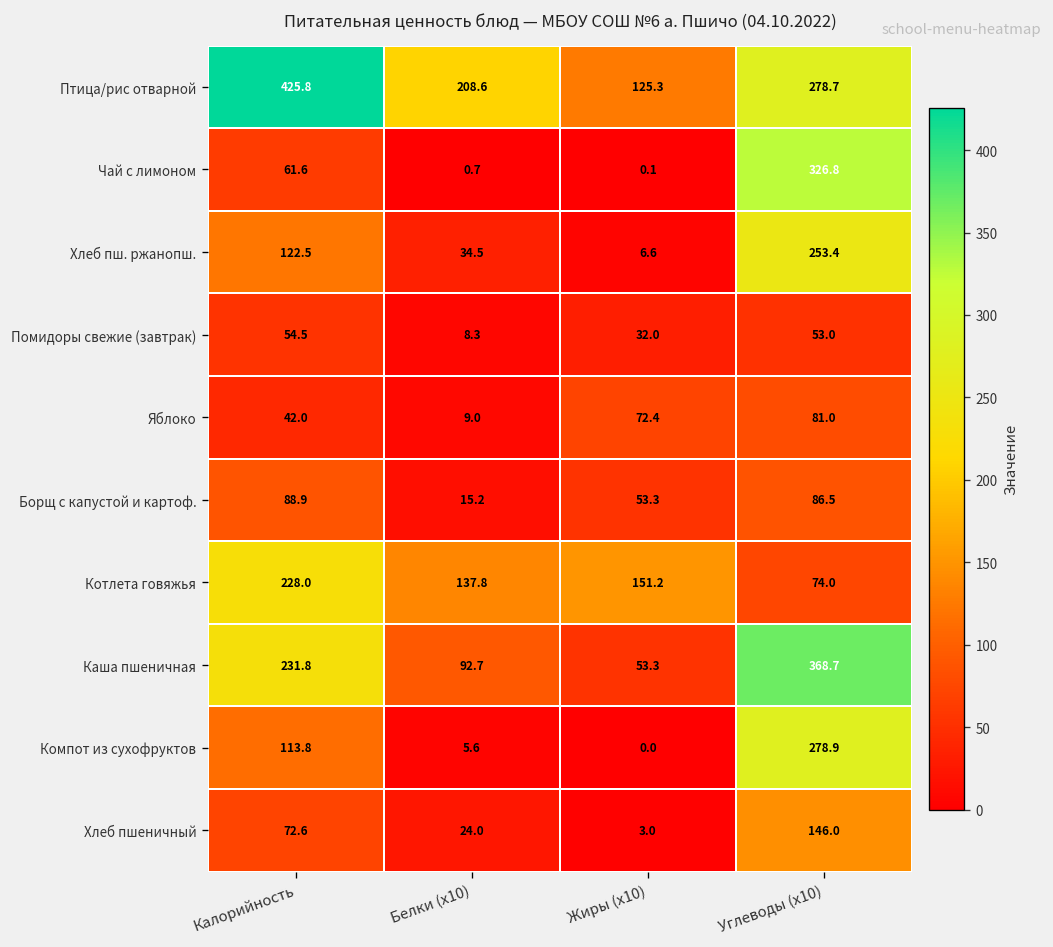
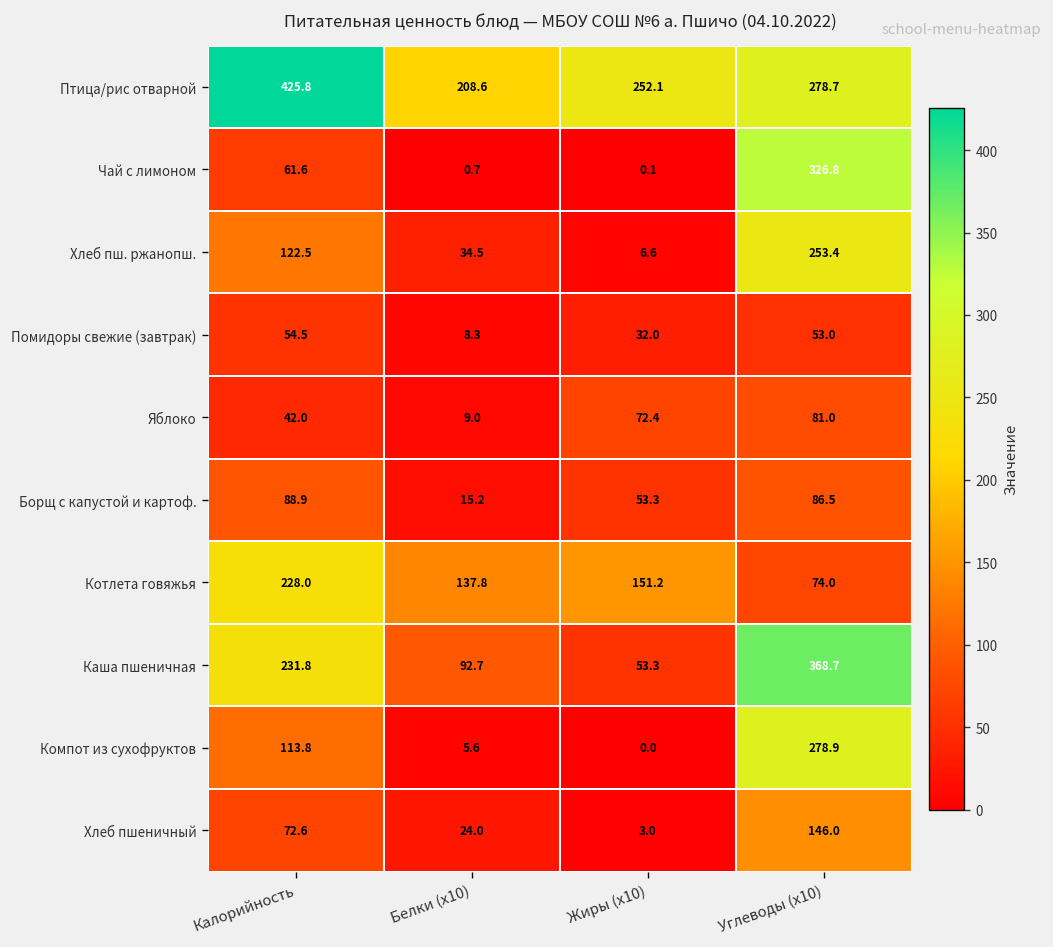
Птица/рис отварной, Жиры (x10): 125.3 -> 252.1
